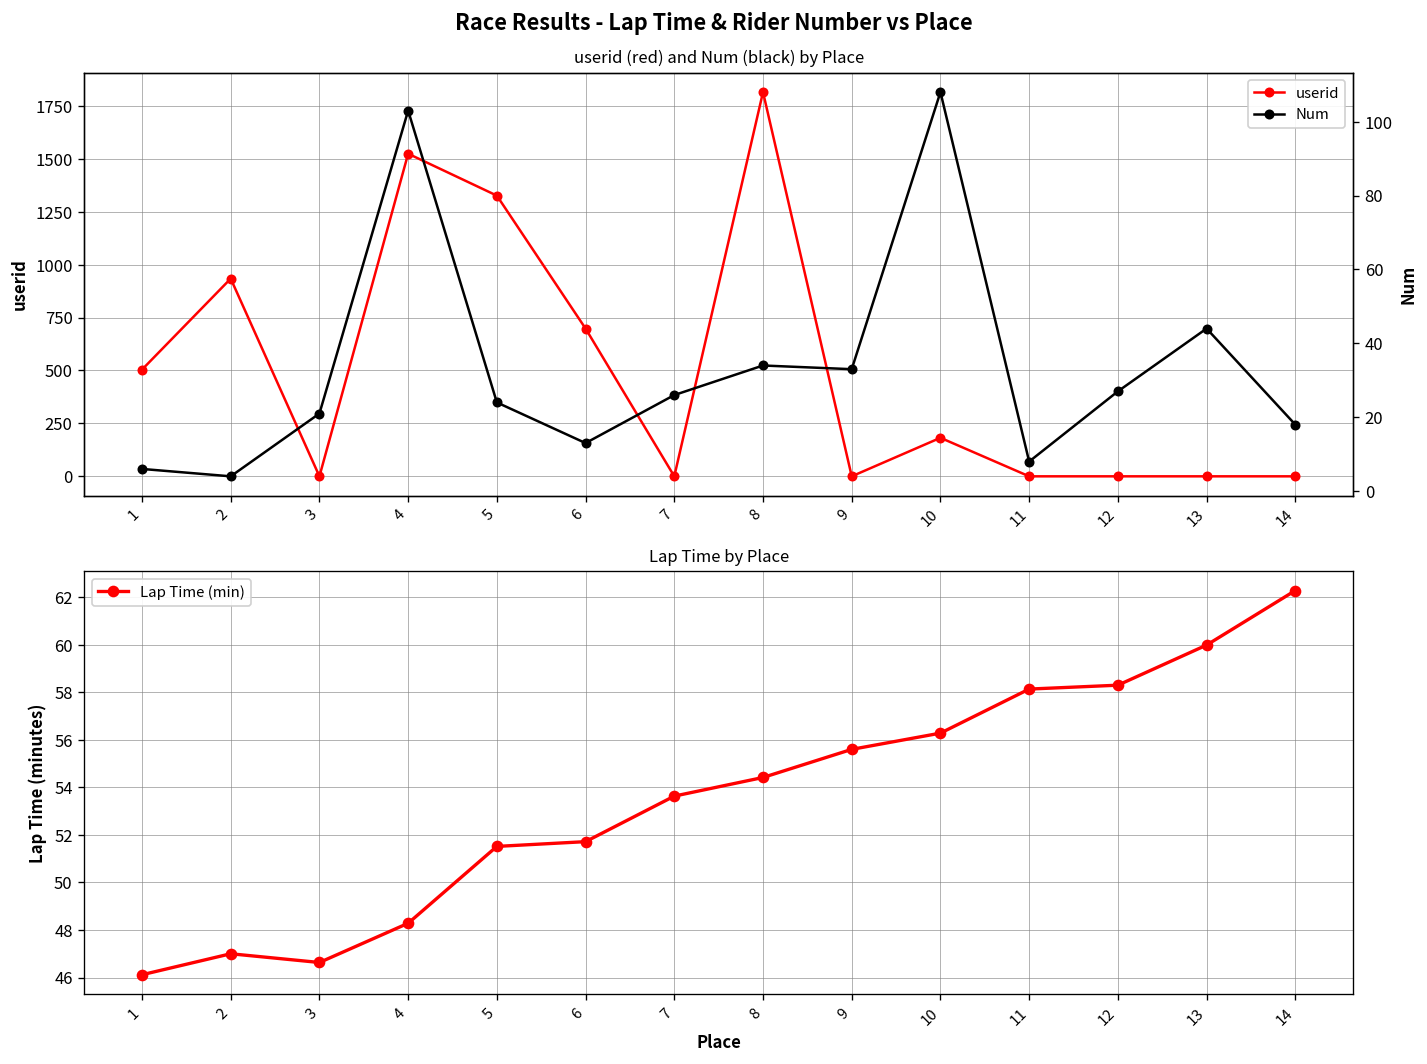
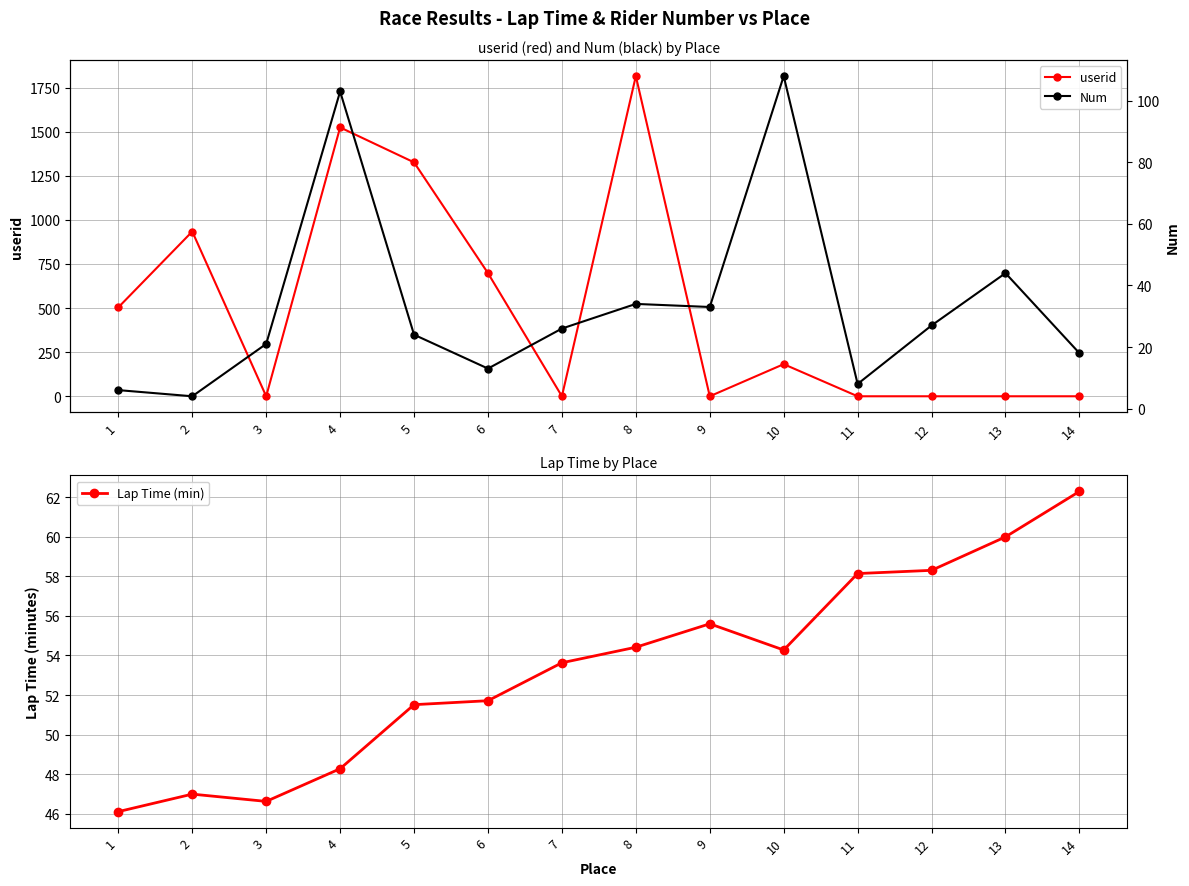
Lap Time by Place, 10: 56.3 -> 54.3
